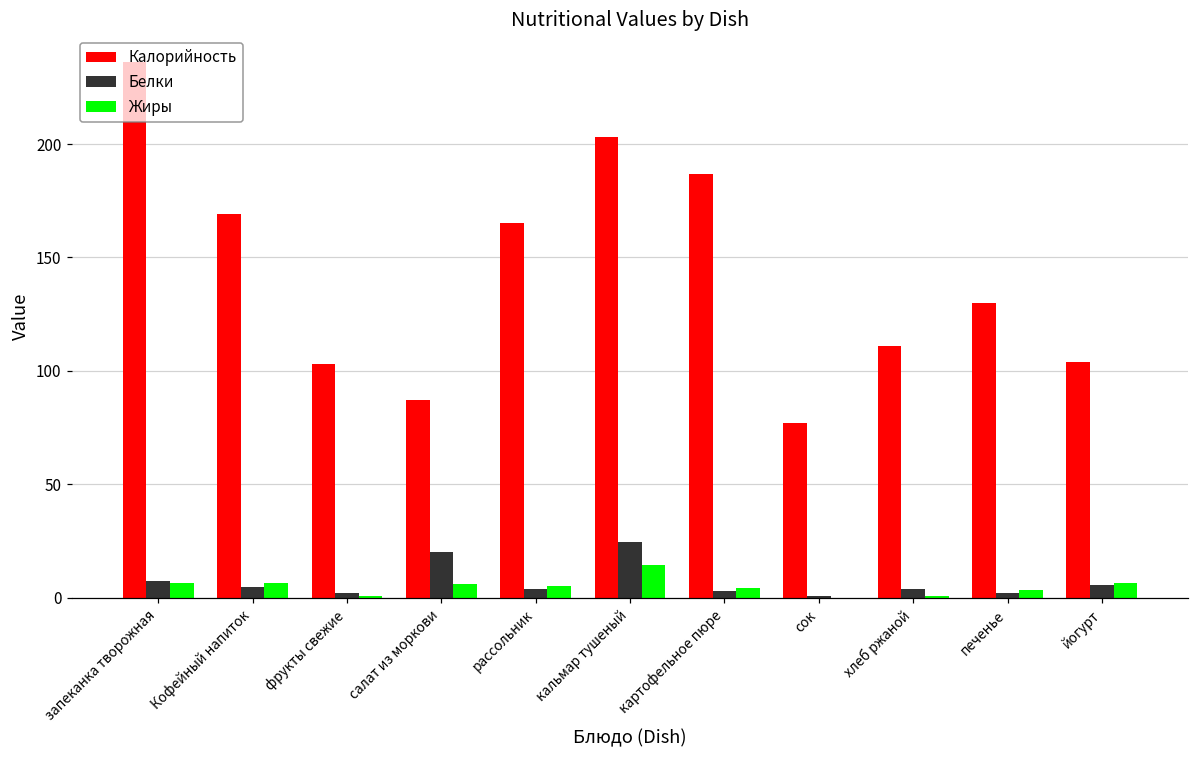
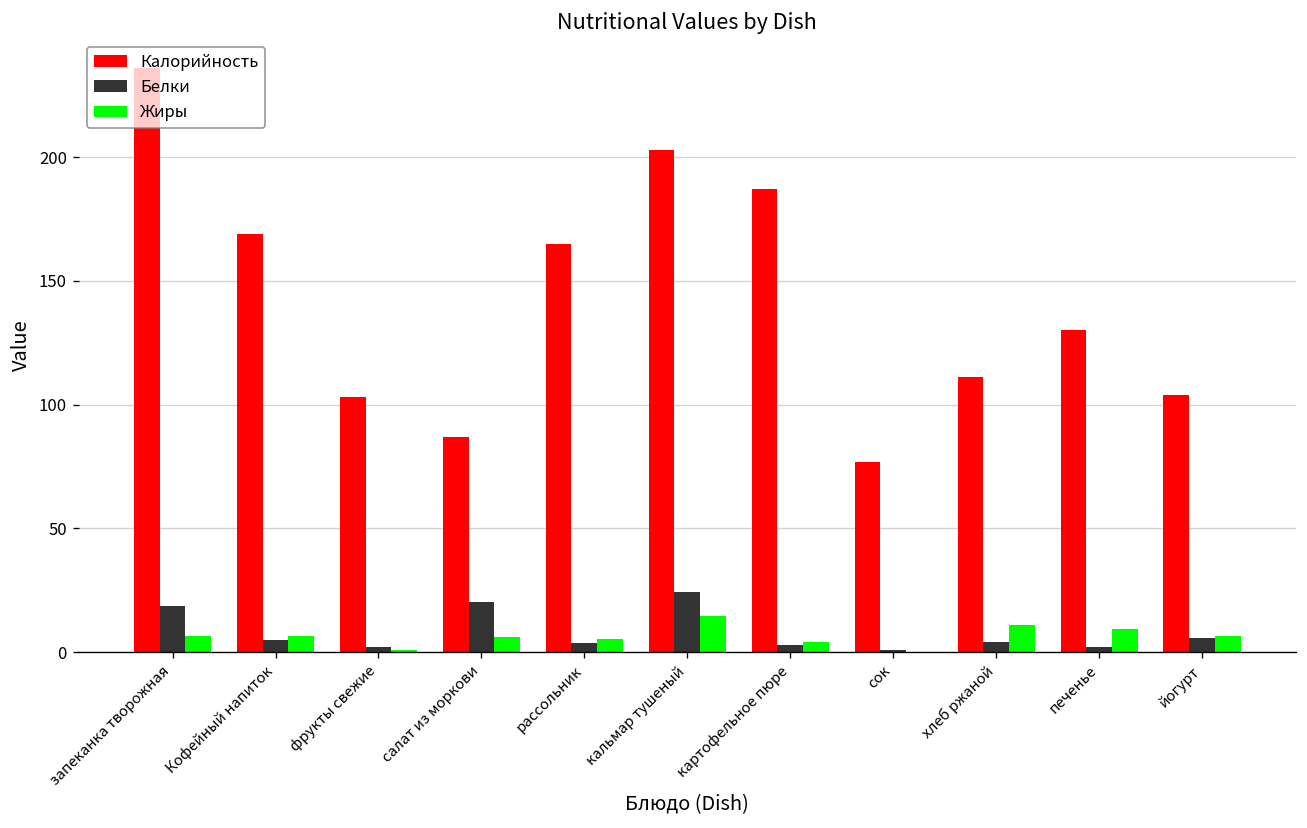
Белки, запеканка творожная: 7 -> 19
Жиры, хлеб ржаной: 1 -> 11
Жиры, печенье: 4 -> 10
